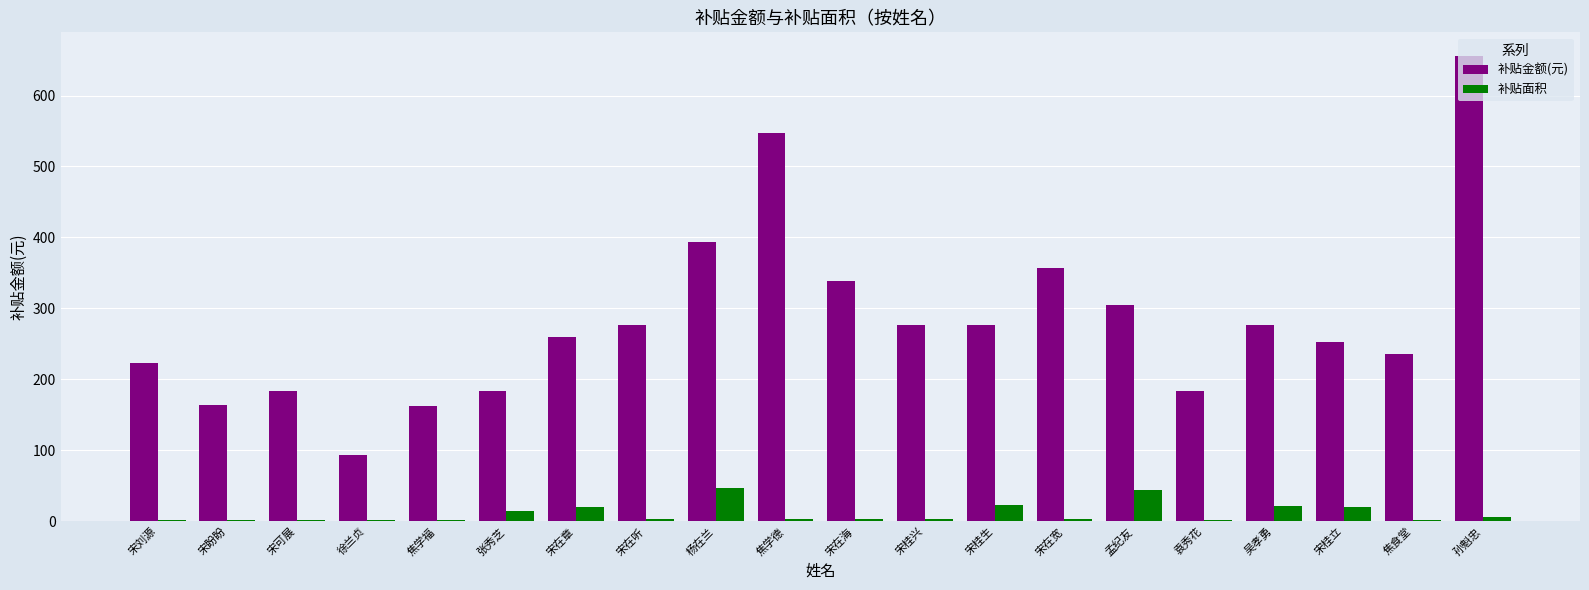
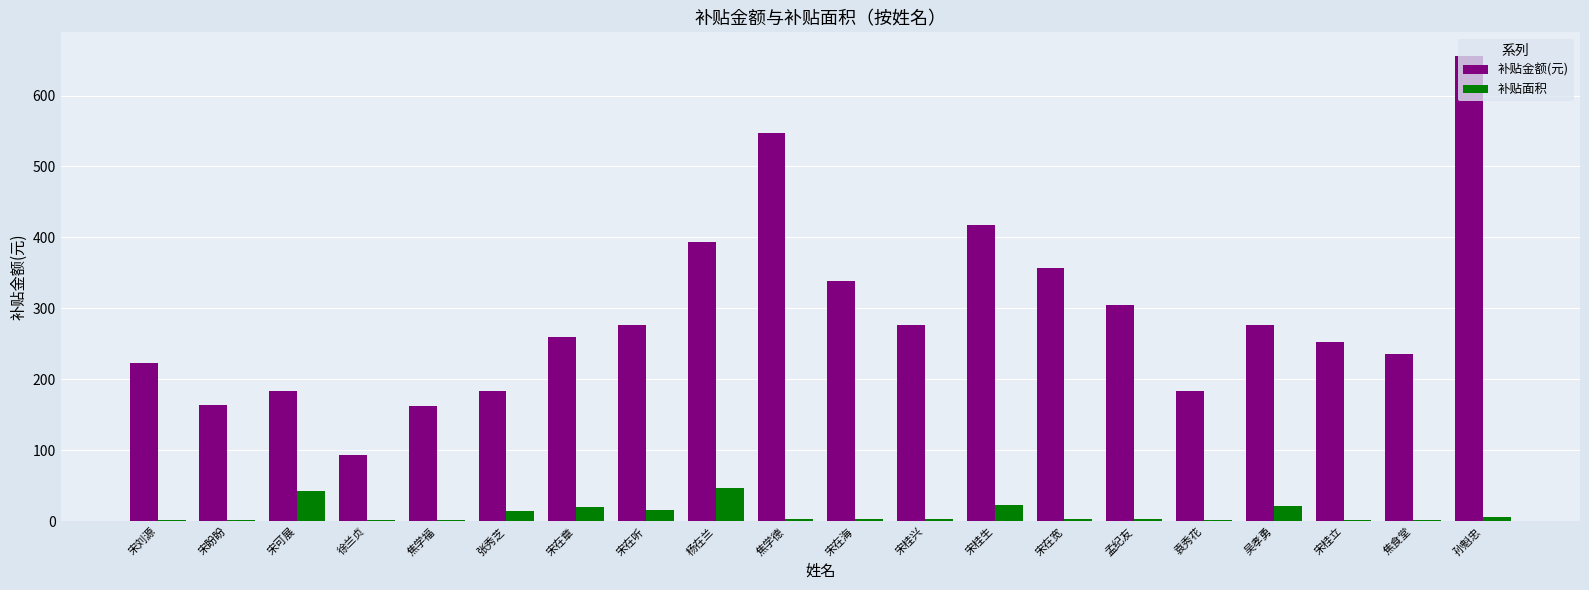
补贴面积, 宋可展: 0 -> 40
补贴面积, 宋在听: 0 -> 20
补贴金额(元), 宋桂生: 280 -> 420
补贴面积, 孟纪友: 40 -> 0
补贴面积, 宋桂立: 20 -> 0
